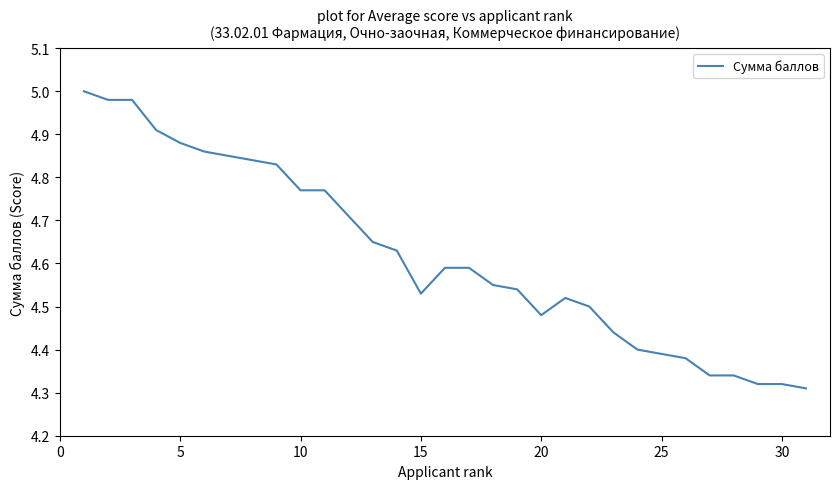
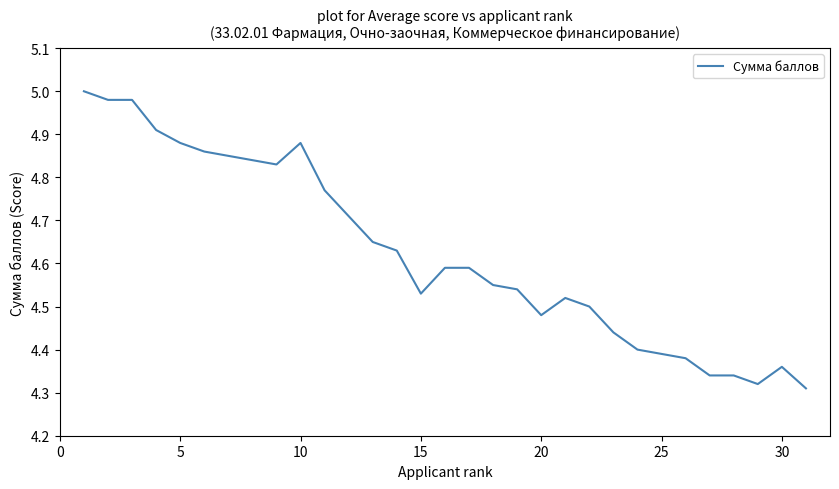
10: 4.77 -> 4.88
30: 4.32 -> 4.36
